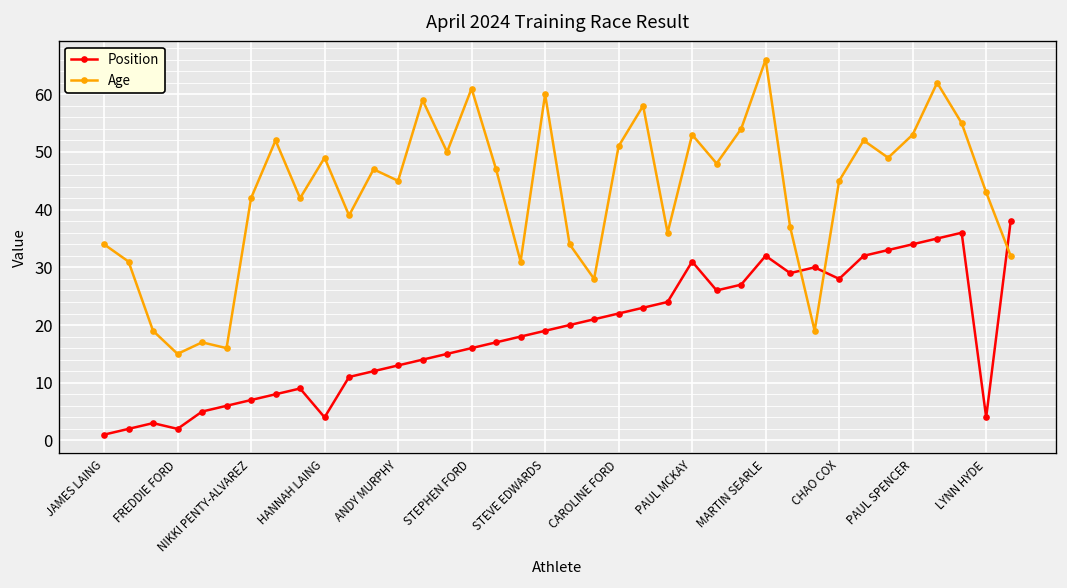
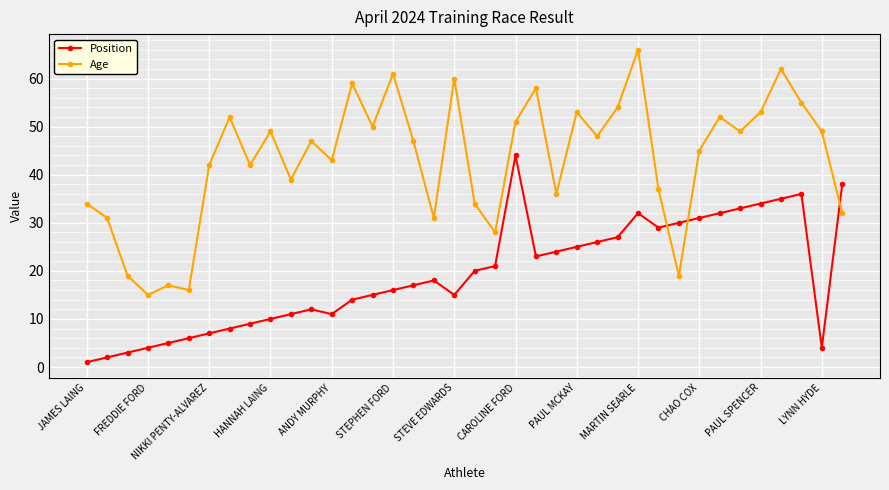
Position, FREDDIE FORD: 2 -> 4
Position, HANNAH LAING: 4 -> 10
Position, ANDY MURPHY: 13 -> 11
Age, ANDY MURPHY: 45 -> 43
Position, STEVE EDWARDS: 19 -> 15
Position, CAROLINE FORD: 22 -> 44
Position, PAUL MCKAY: 31 -> 25
Position, CHAO COX: 28 -> 31
Age, LYNN HYDE: 43 -> 49
